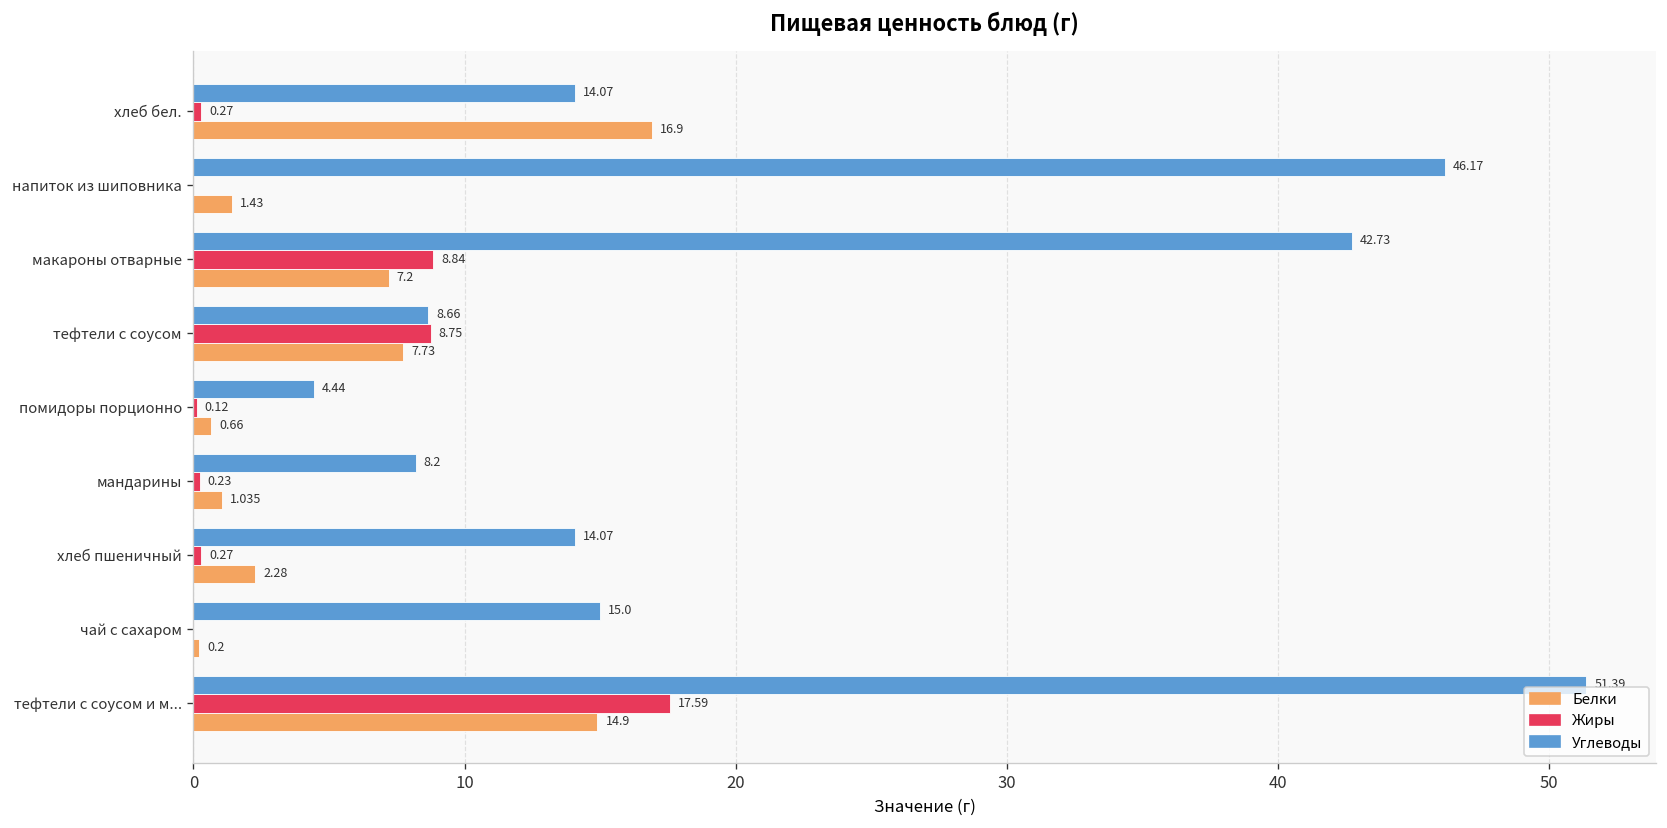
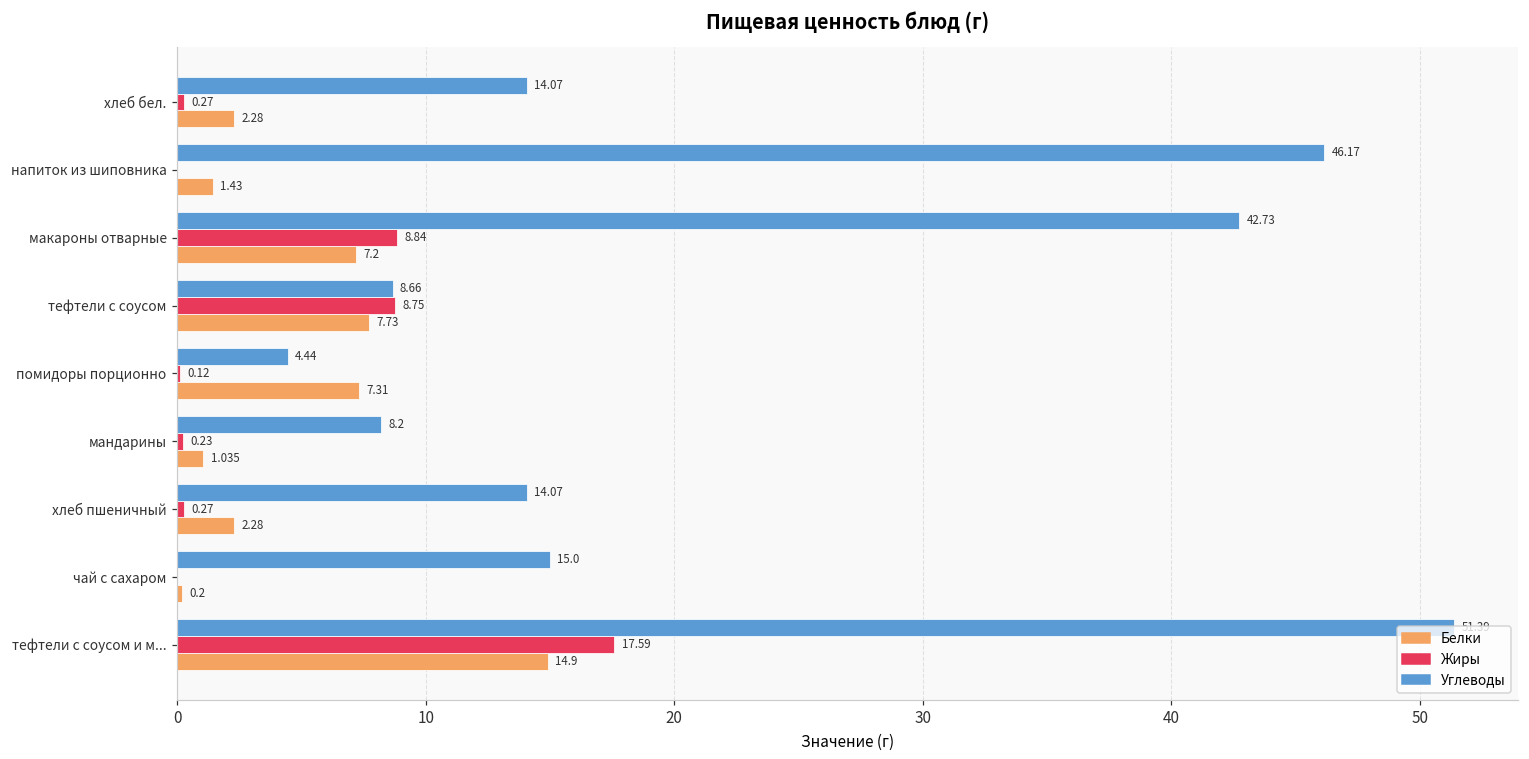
Белки, хлеб бел.: 16.9 -> 2.28
Белки, помидоры порционно: 0.66 -> 7.31
